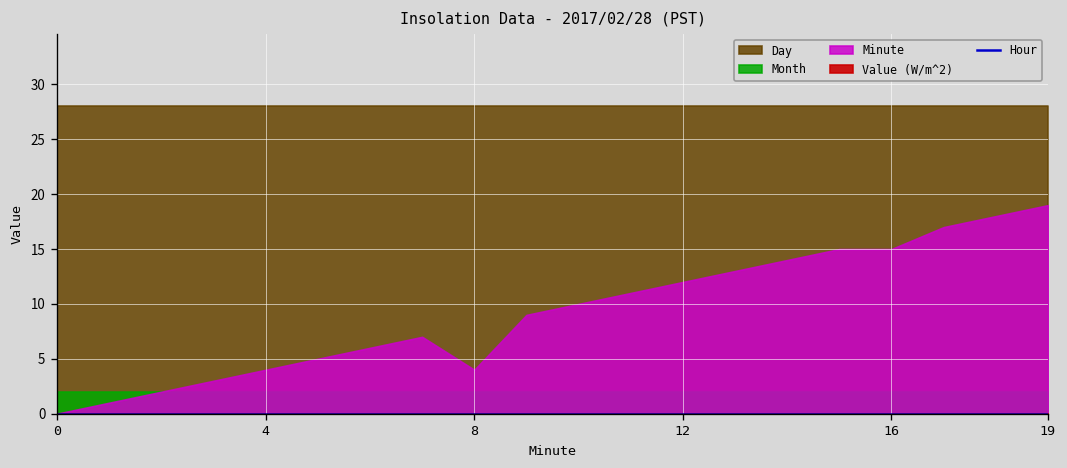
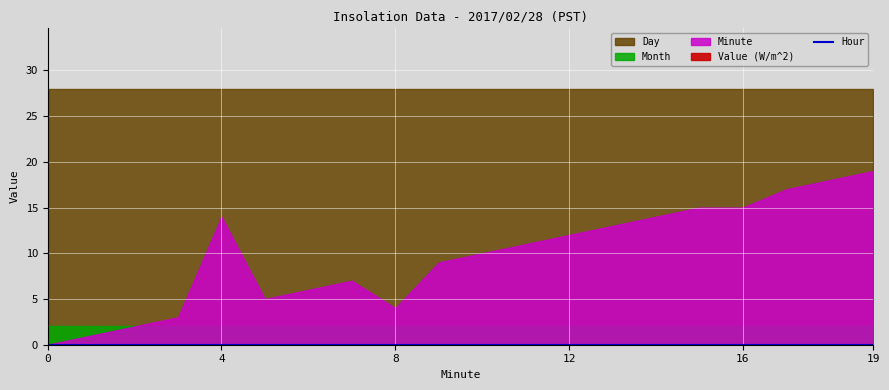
Minute, 4: 4 -> 14
